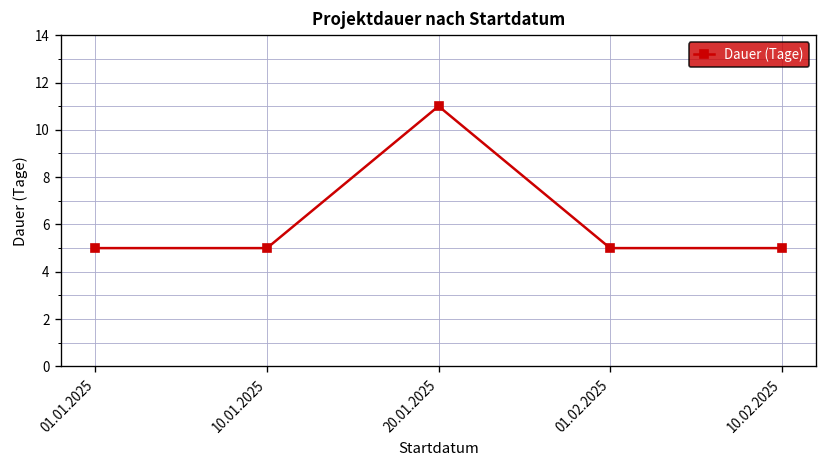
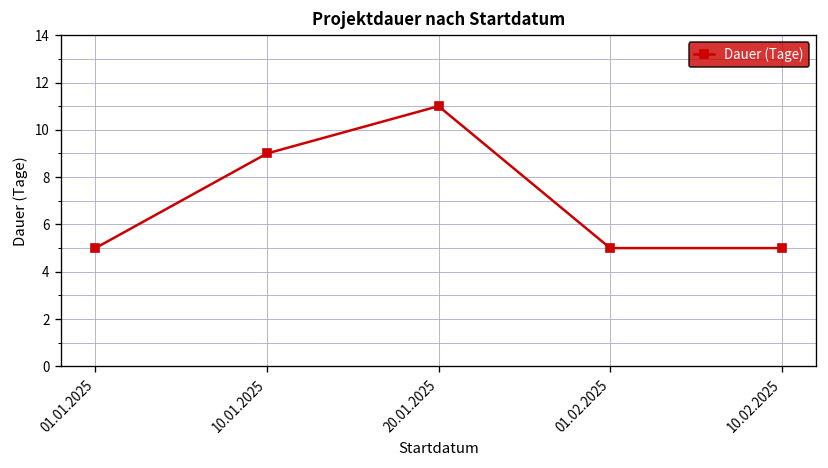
10.01.2025: 5 -> 9
